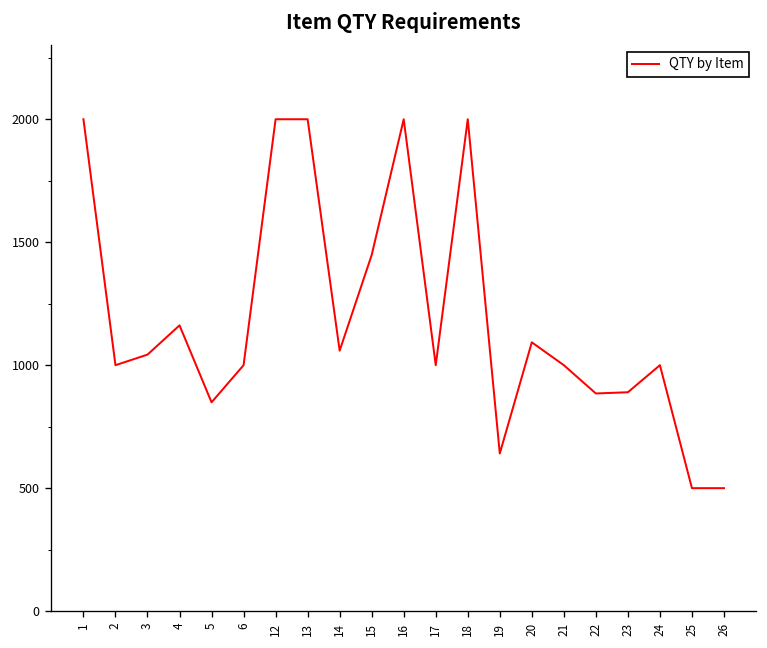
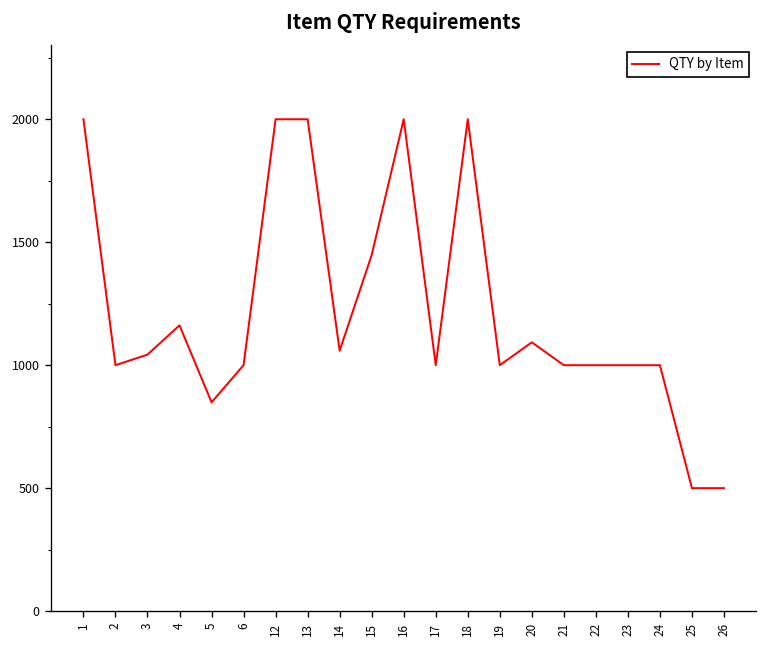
19: 640 -> 1000
22: 890 -> 1000
23: 890 -> 1000
